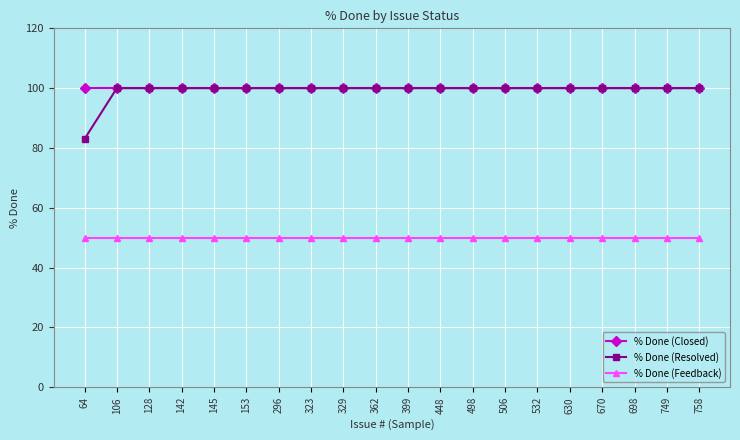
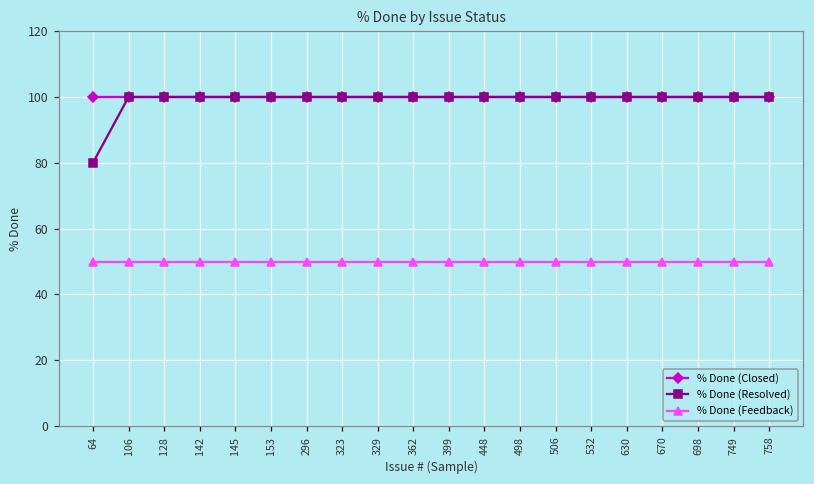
% Done (Resolved), 64: 83 -> 80
